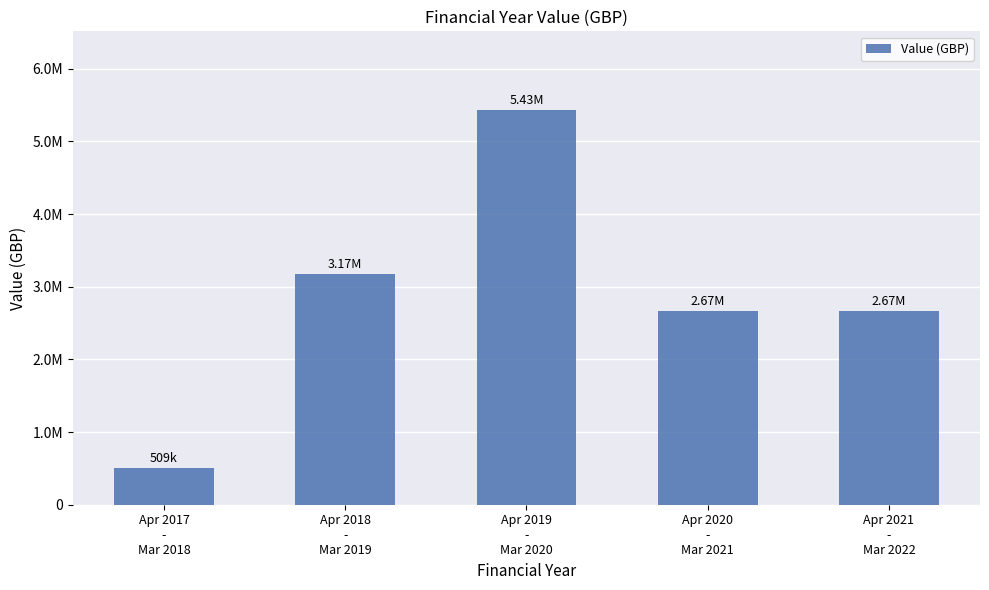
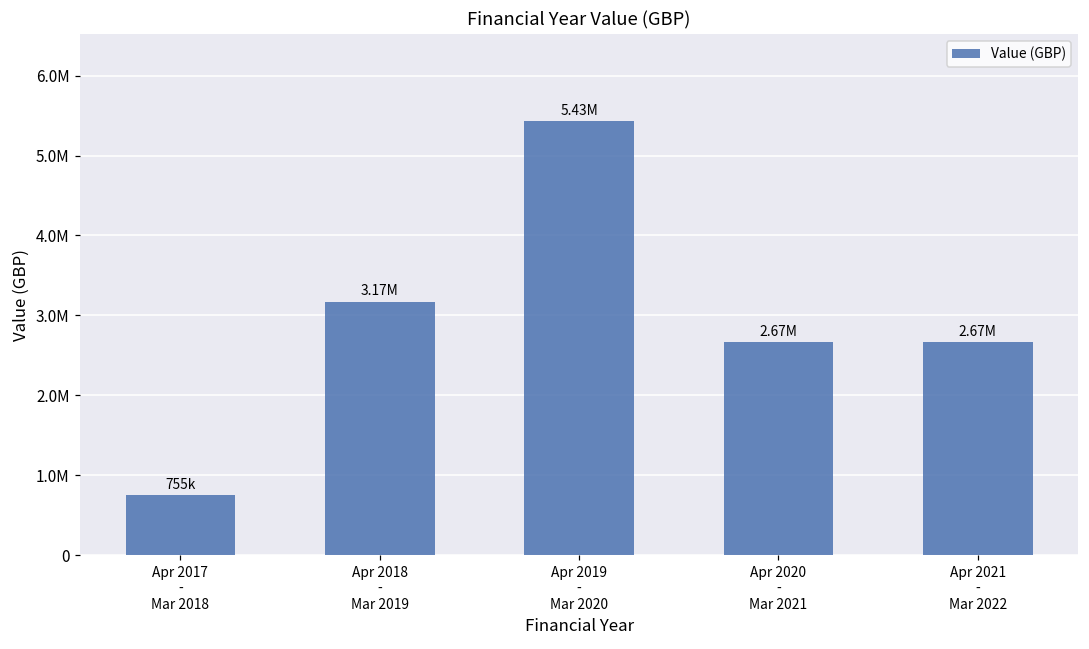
Apr 2017 - Mar 2018: 509k -> 755k
